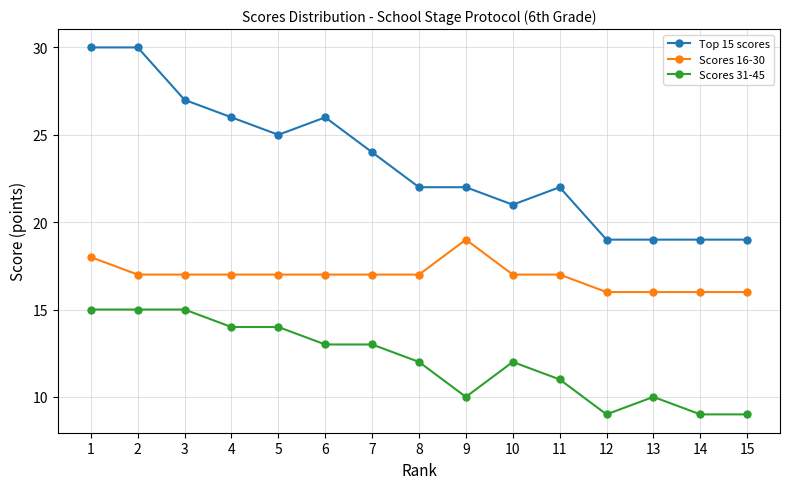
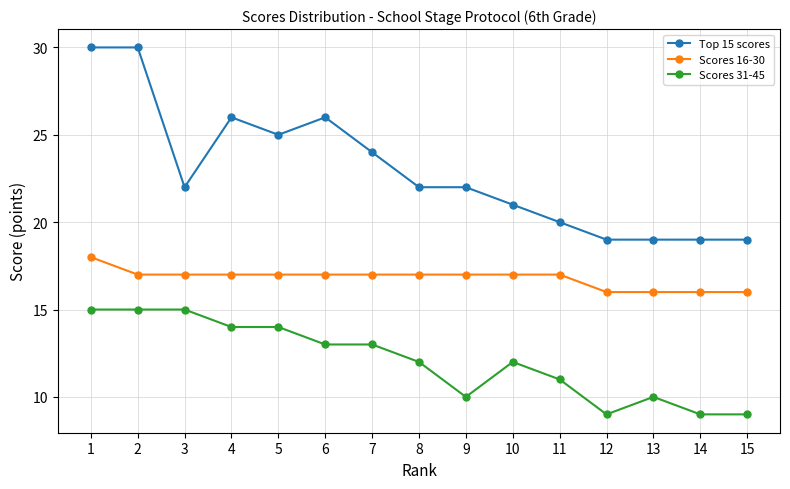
Top 15 scores, 3: 27 -> 22
Scores 16-30, 9: 19 -> 17
Top 15 scores, 11: 22 -> 20
